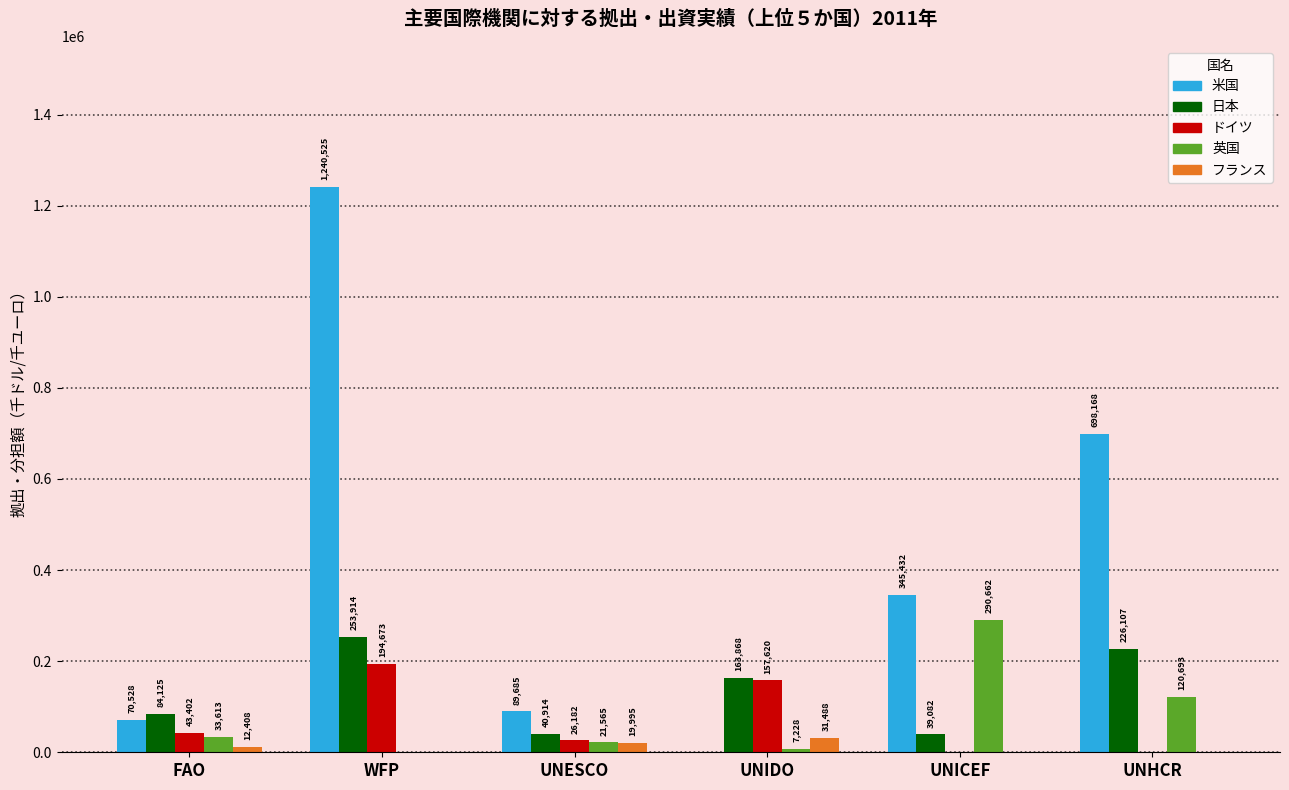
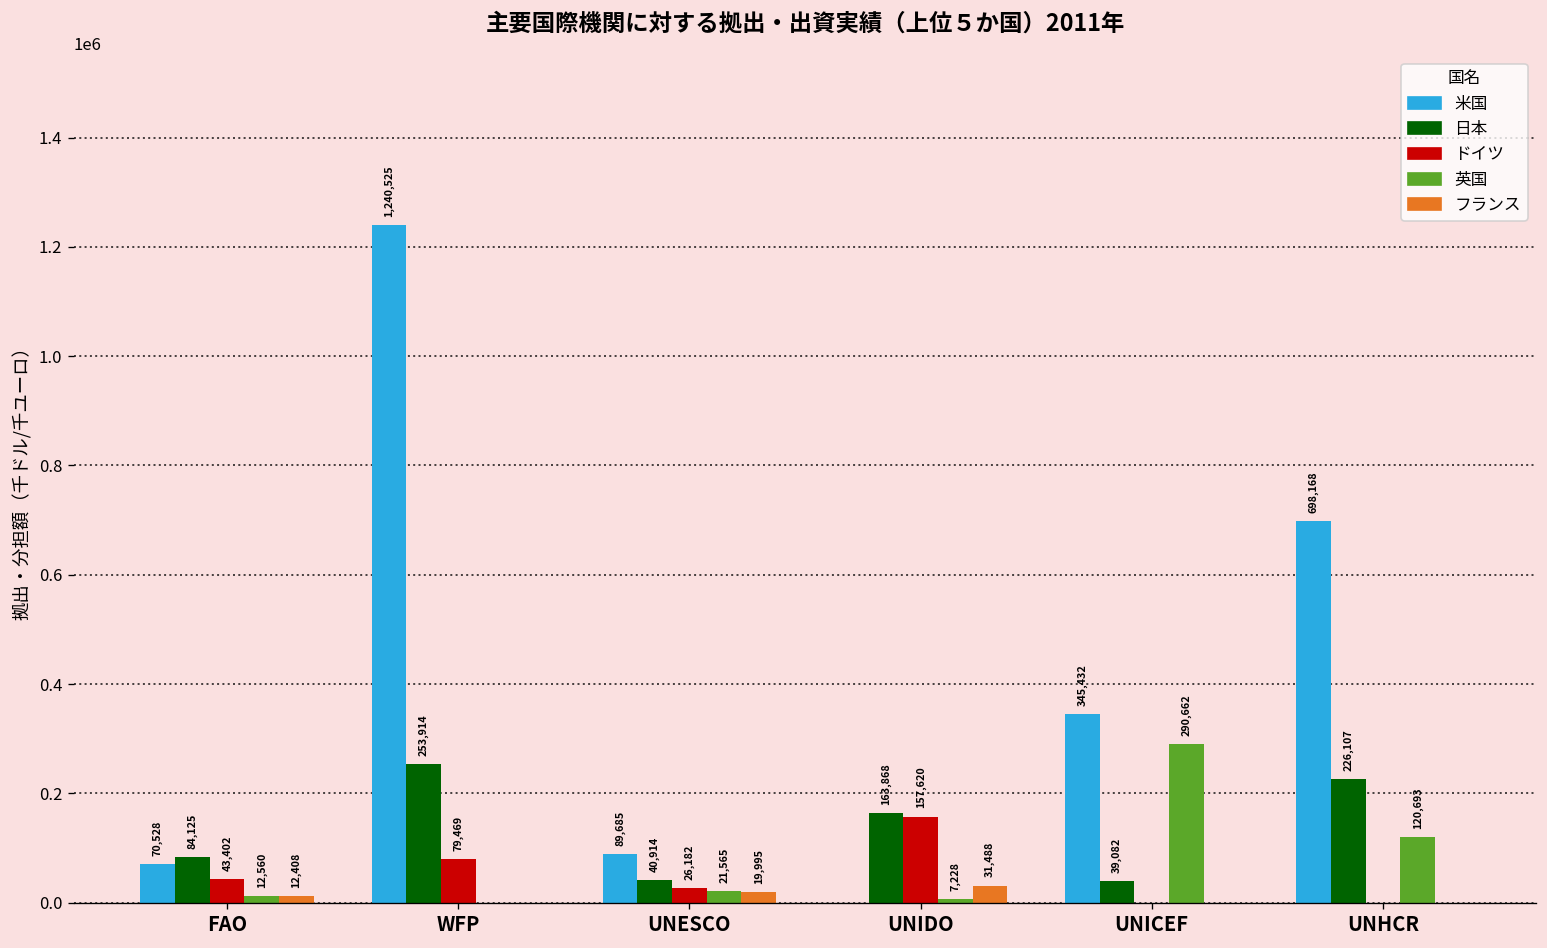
英国, FAO: 33,613 -> 12,560
ドイツ, WFP: 194,673 -> 79,469
